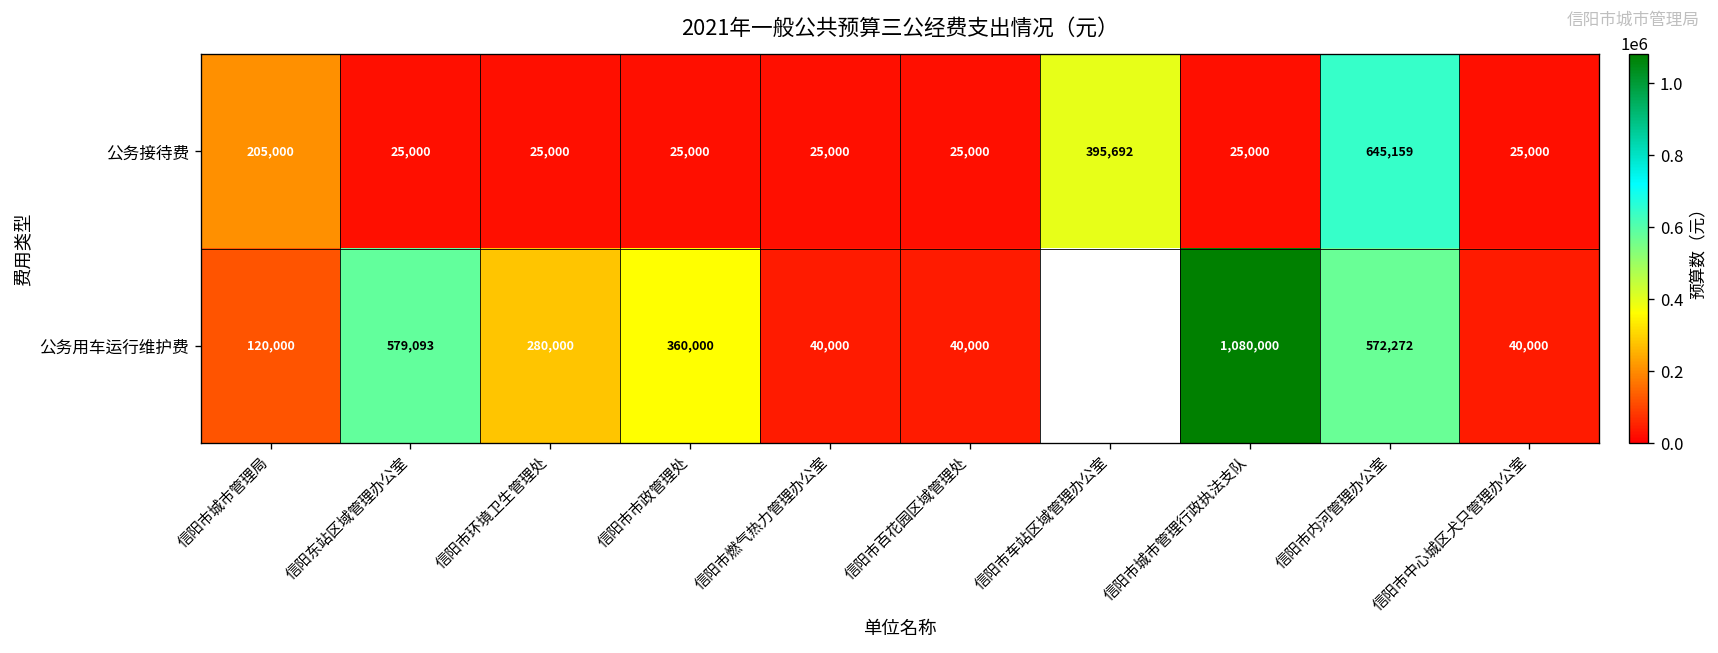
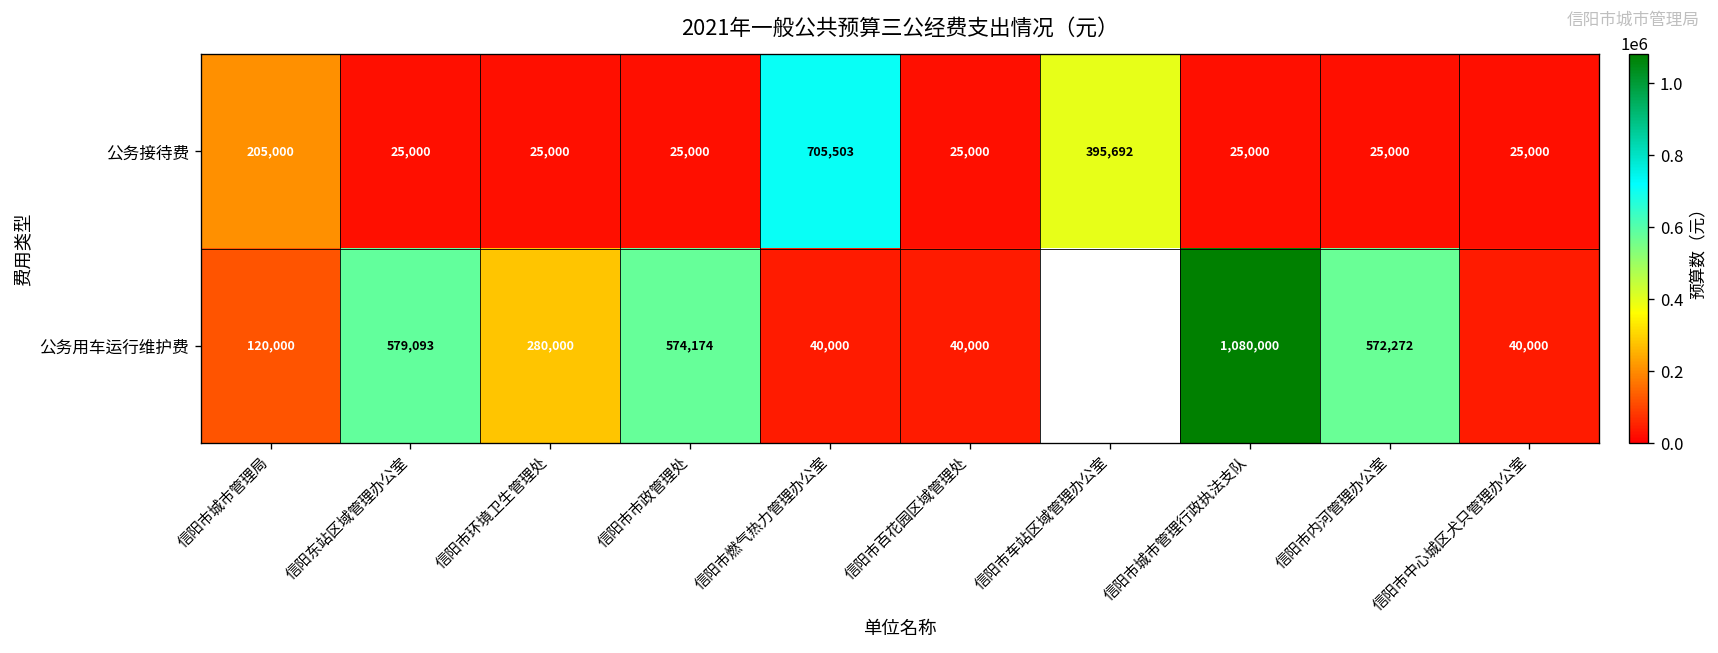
公务接待费, 信阳市燃气热力管理办公室: 25,000 -> 705,503
公务接待费, 信阳市内河管理办公室: 645,159 -> 25,000
公务用车运行维护费, 信阳市市政管理处: 360,000 -> 574,174
